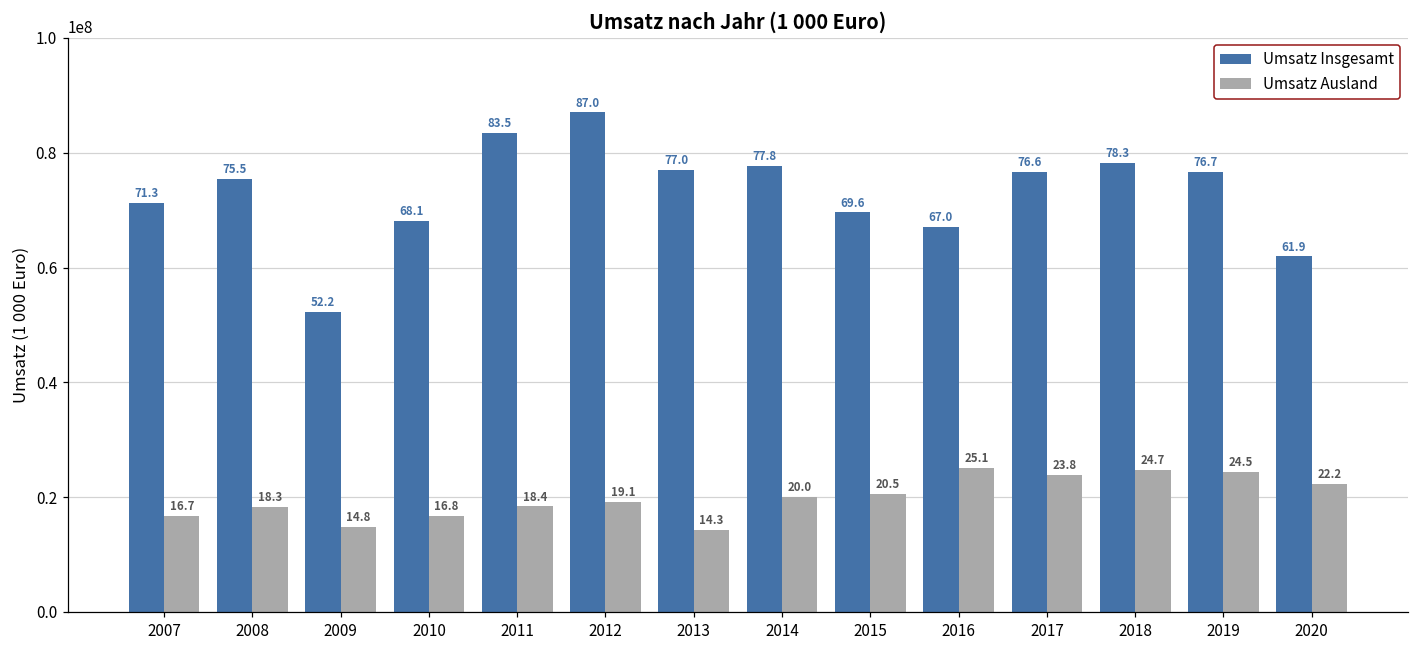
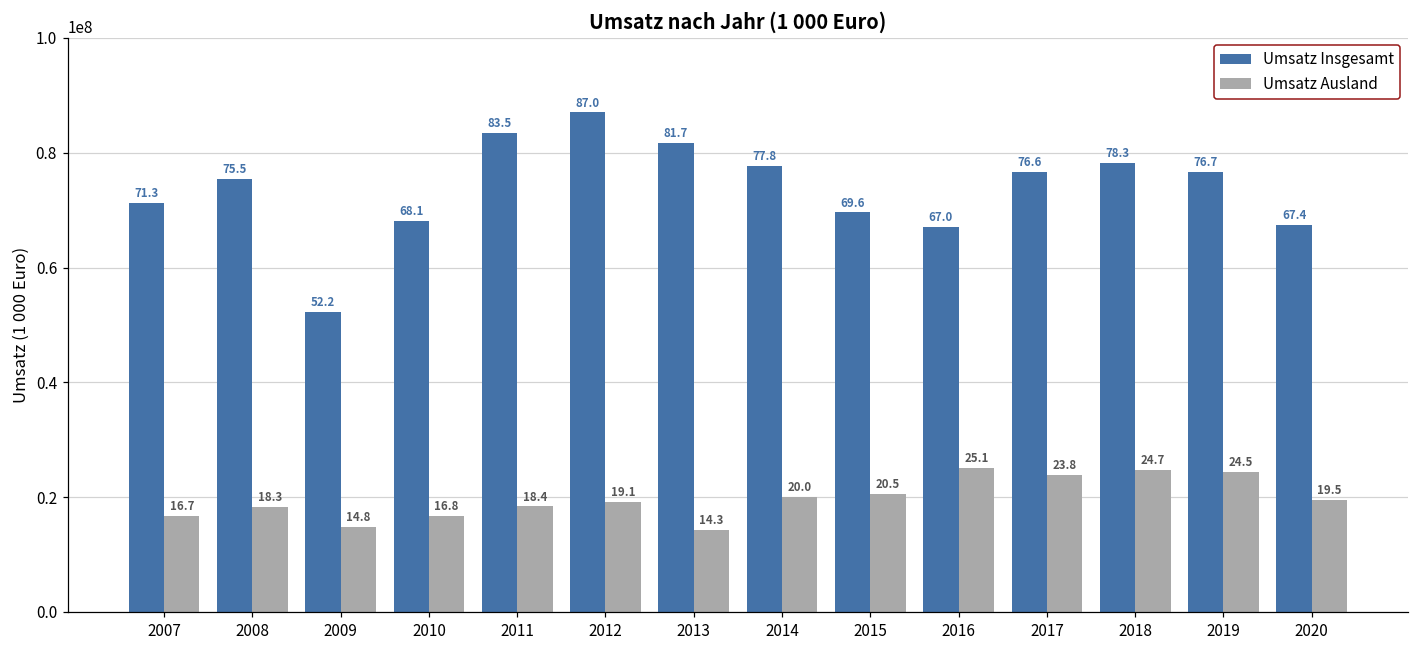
Umsatz Insgesamt, 2013: 77.0 -> 81.7
Umsatz Insgesamt, 2020: 61.9 -> 67.4
Umsatz Ausland, 2020: 22.2 -> 19.5
